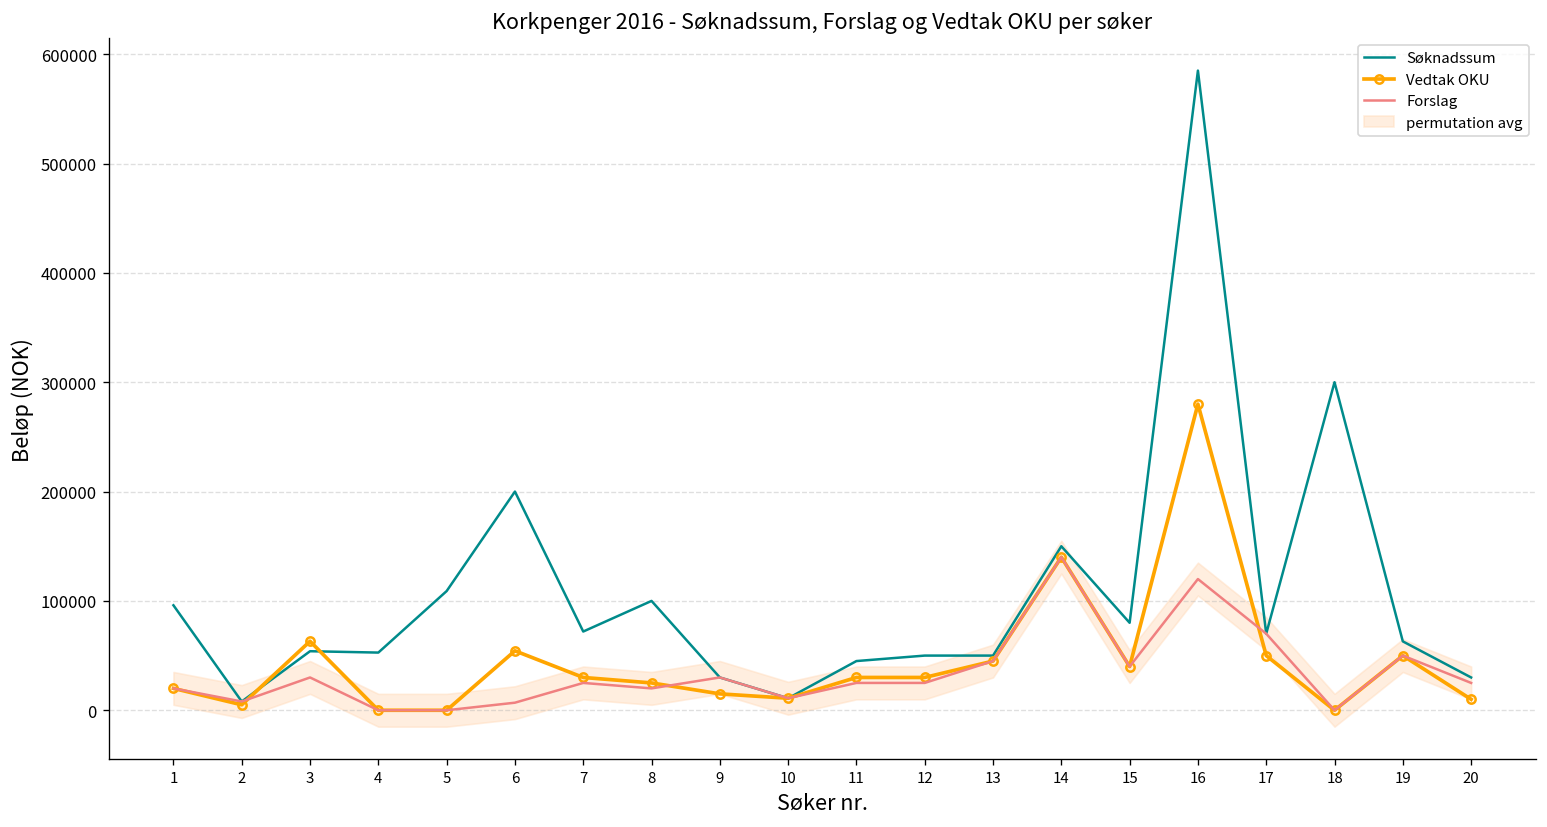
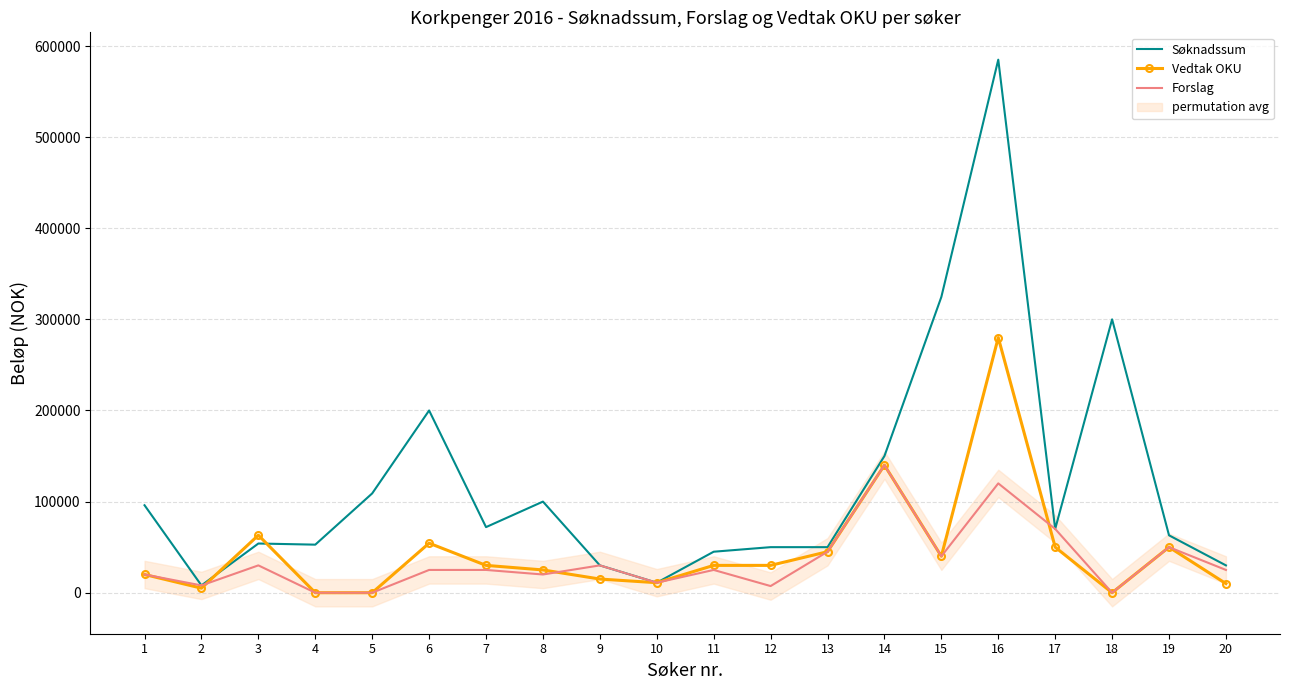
Forslag, 6: 10000 -> 30000
Forslag, 12: 30000 -> 10000
Søknadssum, 15: 80000 -> 320000
